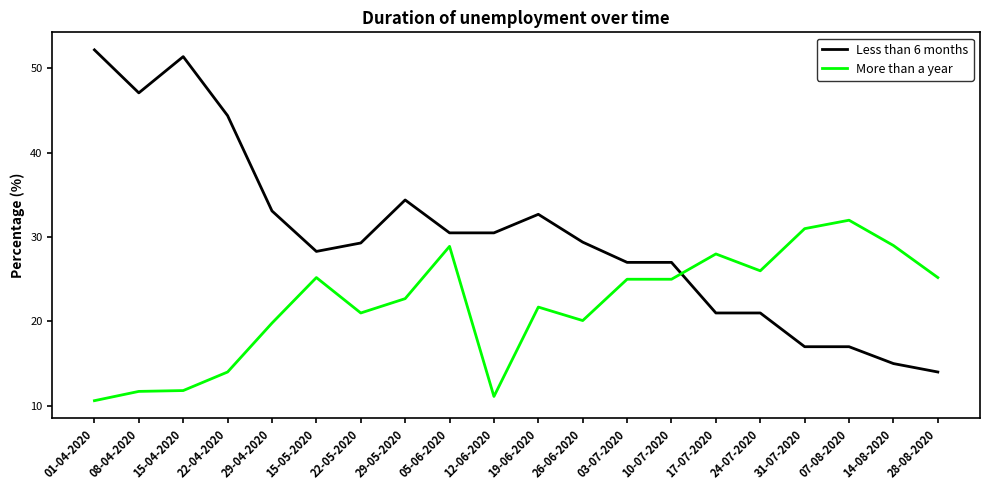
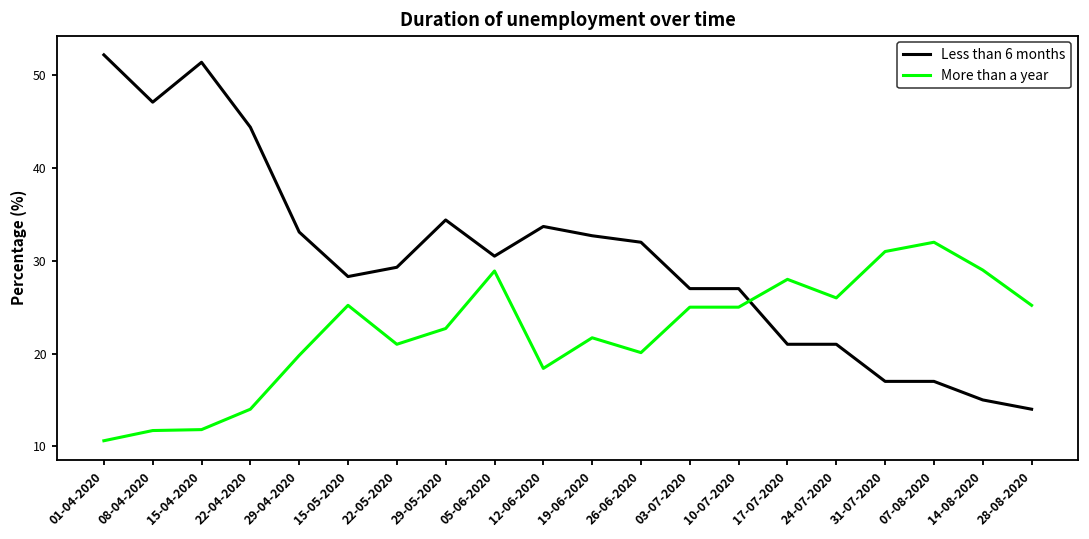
Less than 6 months, 12-06-2020: 31 -> 34
More than a year, 12-06-2020: 11 -> 18
Less than 6 months, 26-06-2020: 29 -> 32
